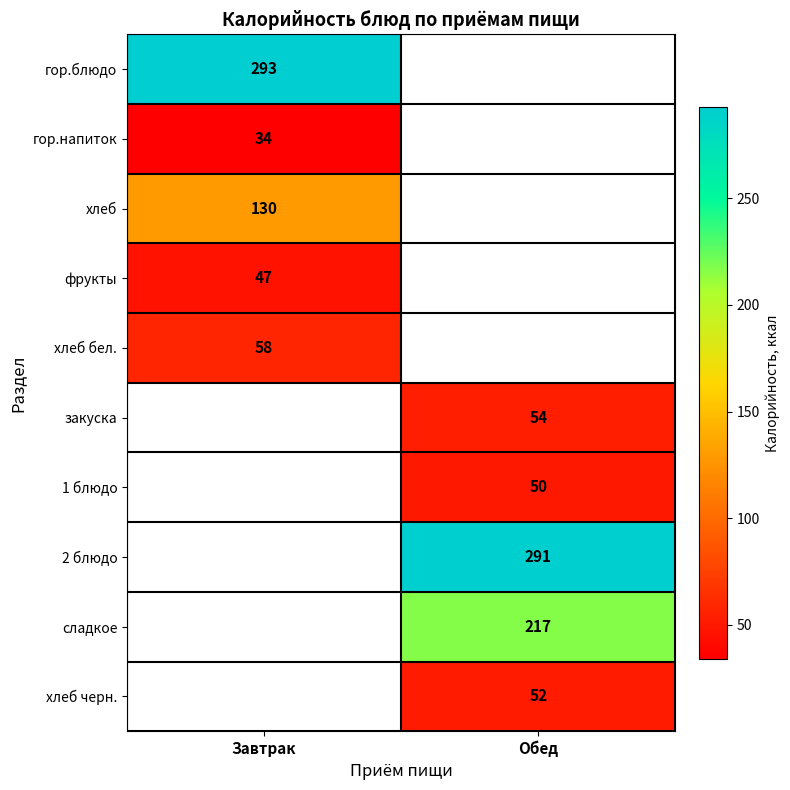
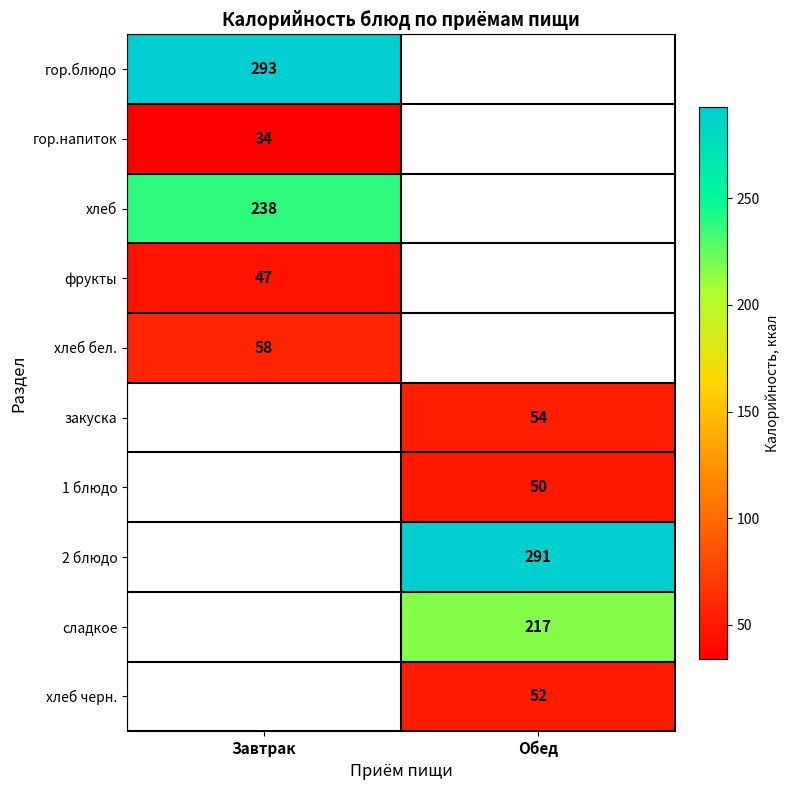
хлеб, Завтрак: 130 -> 238
